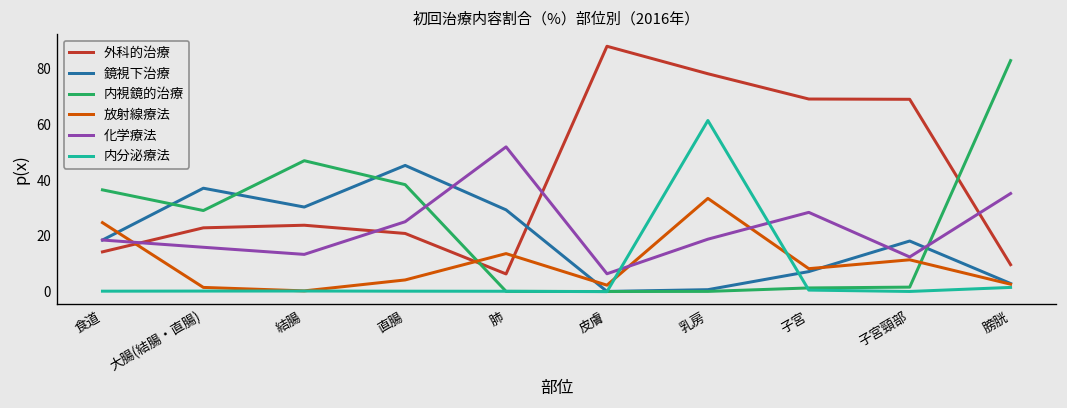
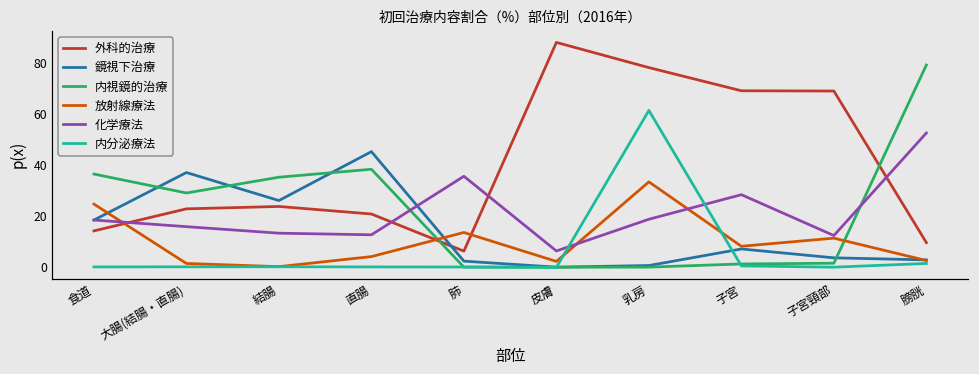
鏡視下治療, 結腸: 30 -> 26
内視鏡的治療, 結腸: 47 -> 35
化学療法, 直腸: 25 -> 13
鏡視下治療, 肺: 29 -> 2
化学療法, 肺: 52 -> 36
鏡視下治療, 子宮頸部: 18 -> 4
内視鏡的治療, 膀胱: 83 -> 79
化学療法, 膀胱: 35 -> 53
